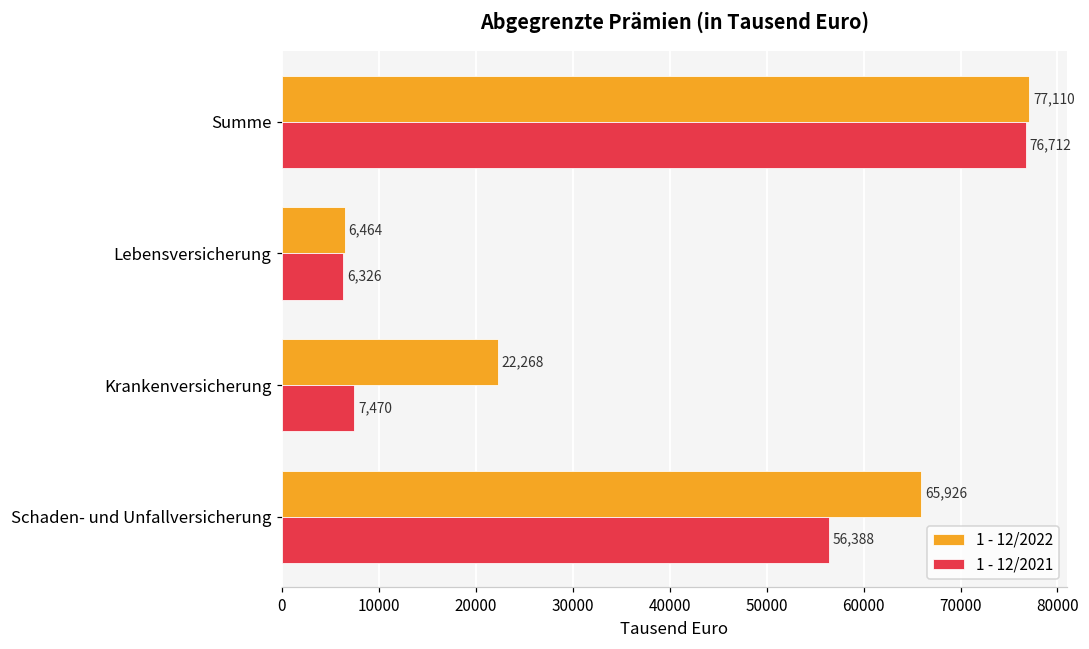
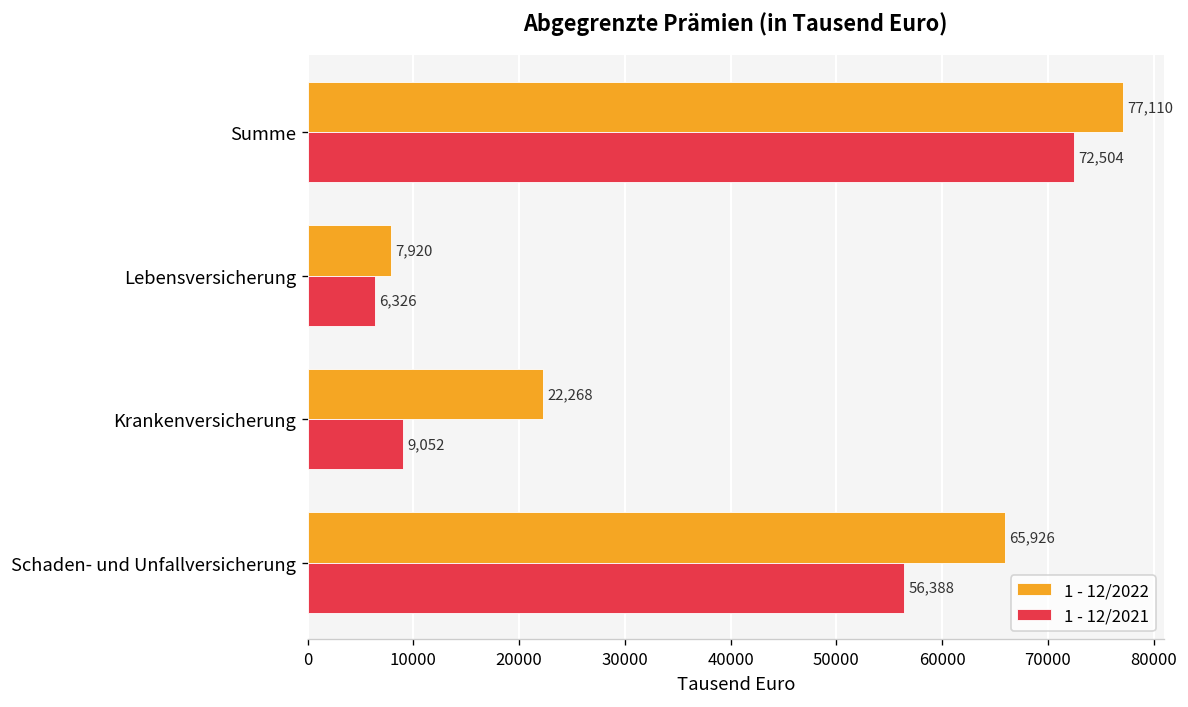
1 - 12/2021, Summe: 76,712 -> 72,504
1 - 12/2022, Lebensversicherung: 6,464 -> 7,920
1 - 12/2021, Krankenversicherung: 7,470 -> 9,052
